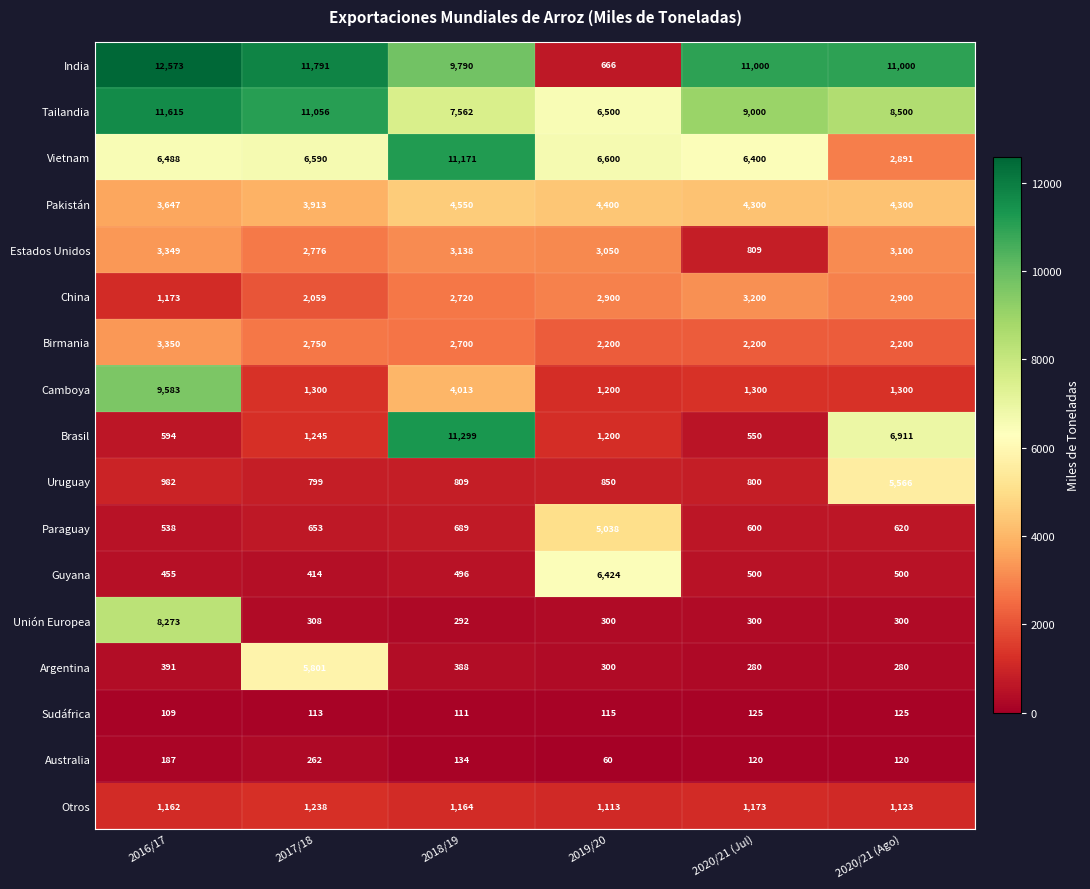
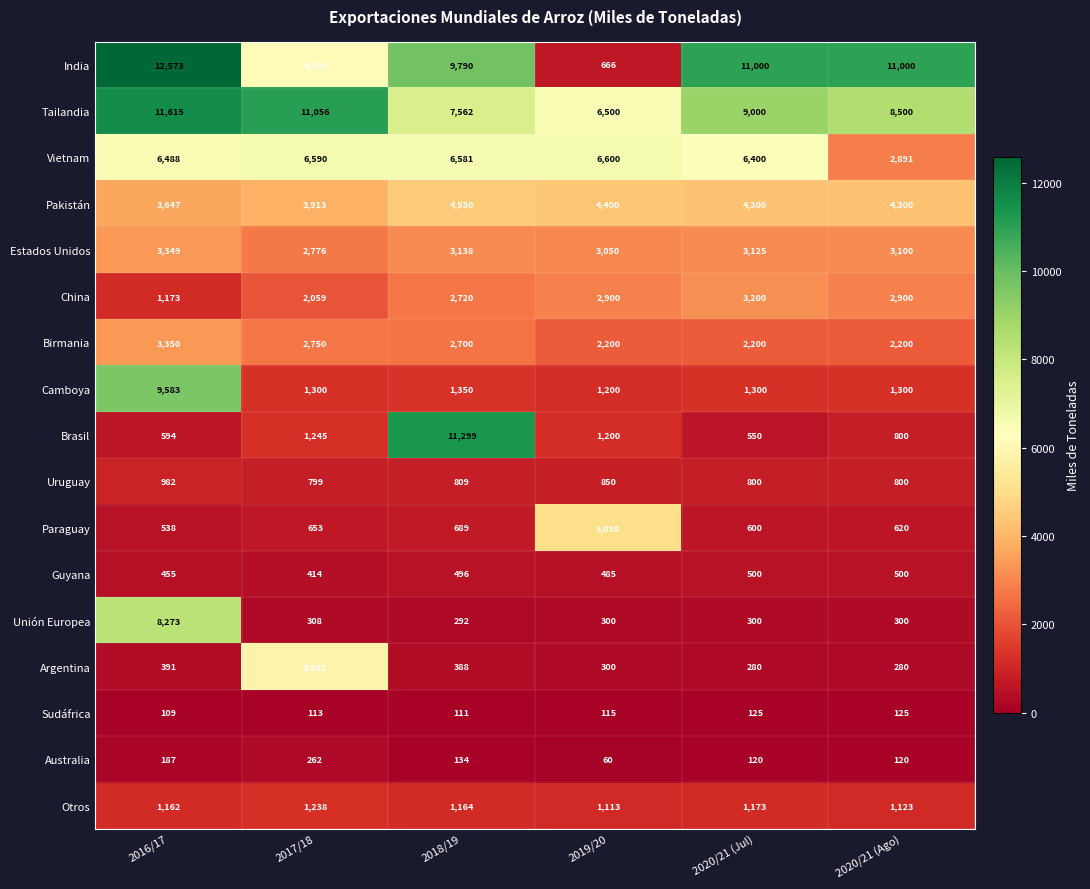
India, 2017/18: 11,791 -> 6,098
Vietnam, 2018/19: 11,171 -> 6,581
Estados Unidos, 2020/21 (Jul): 809 -> 3,125
Camboya, 2018/19: 4,013 -> 1,350
Brasil, 2020/21 (Ago): 6,911 -> 800
Uruguay, 2020/21 (Ago): 5,566 -> 800
Guyana, 2019/20: 6,424 -> 485
